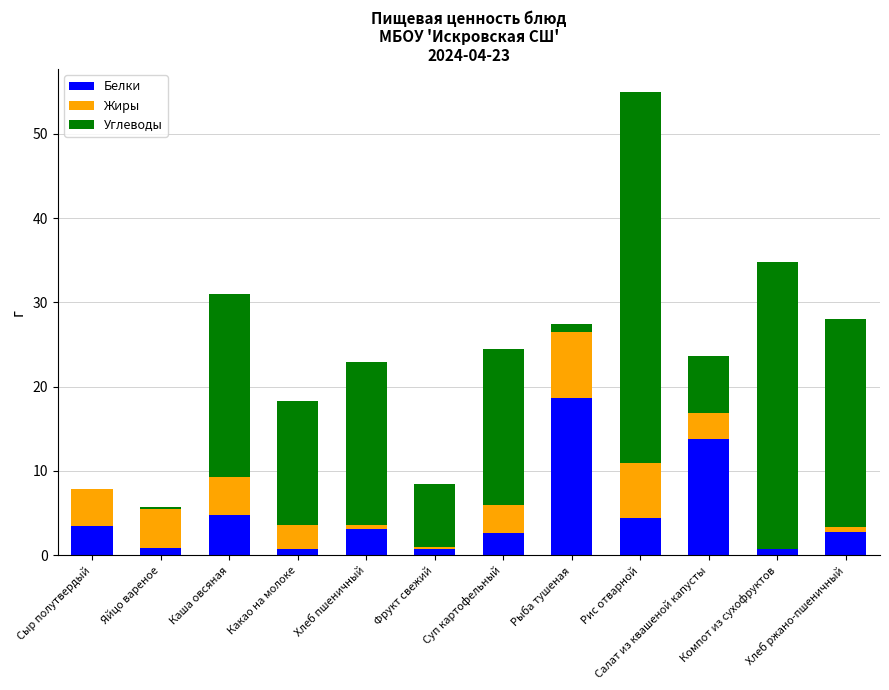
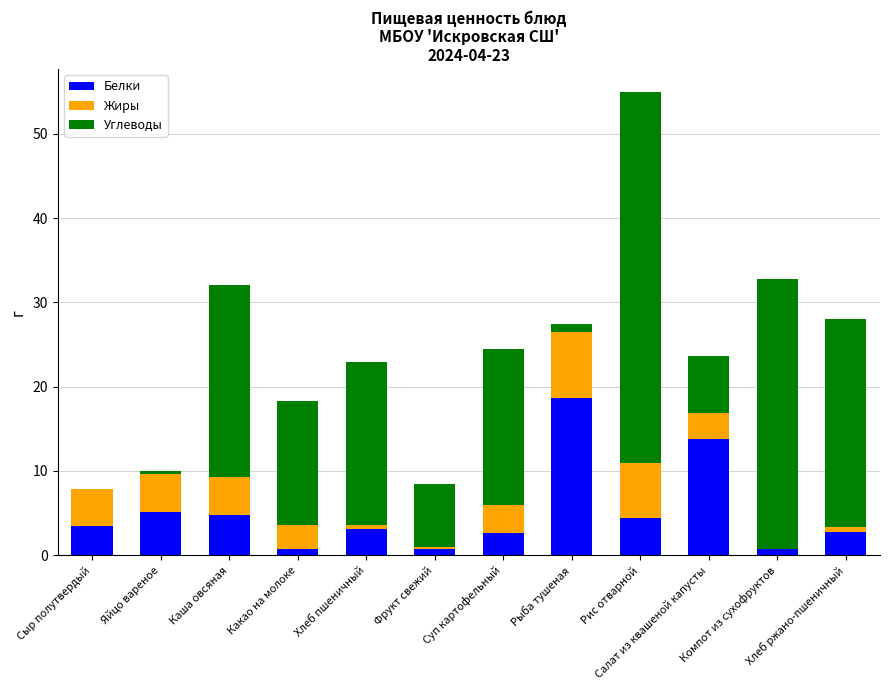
Белки, Яйцо вареное: 1 -> 5
Углеводы, Каша овсяная: 22 -> 23
Углеводы, Компот из сухофруктов: 34 -> 32
